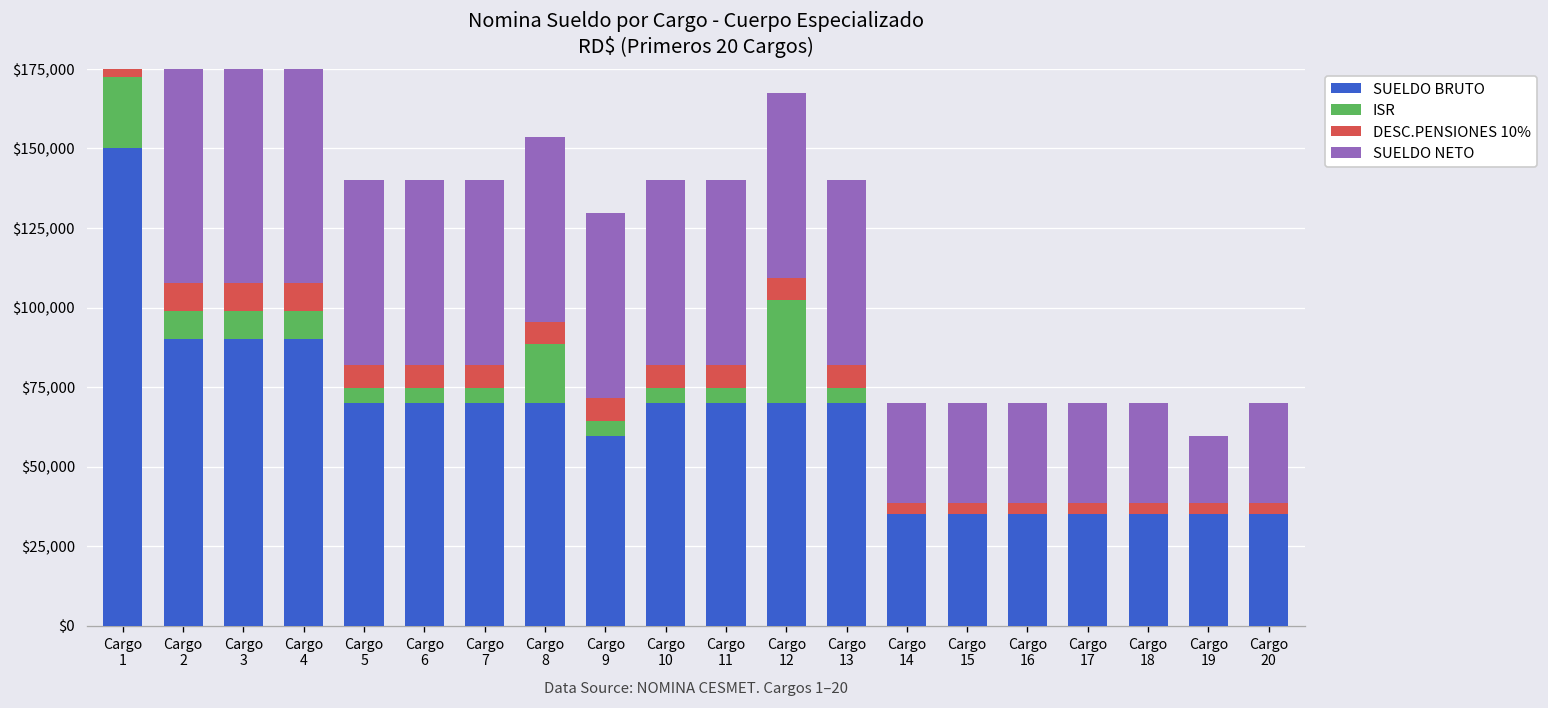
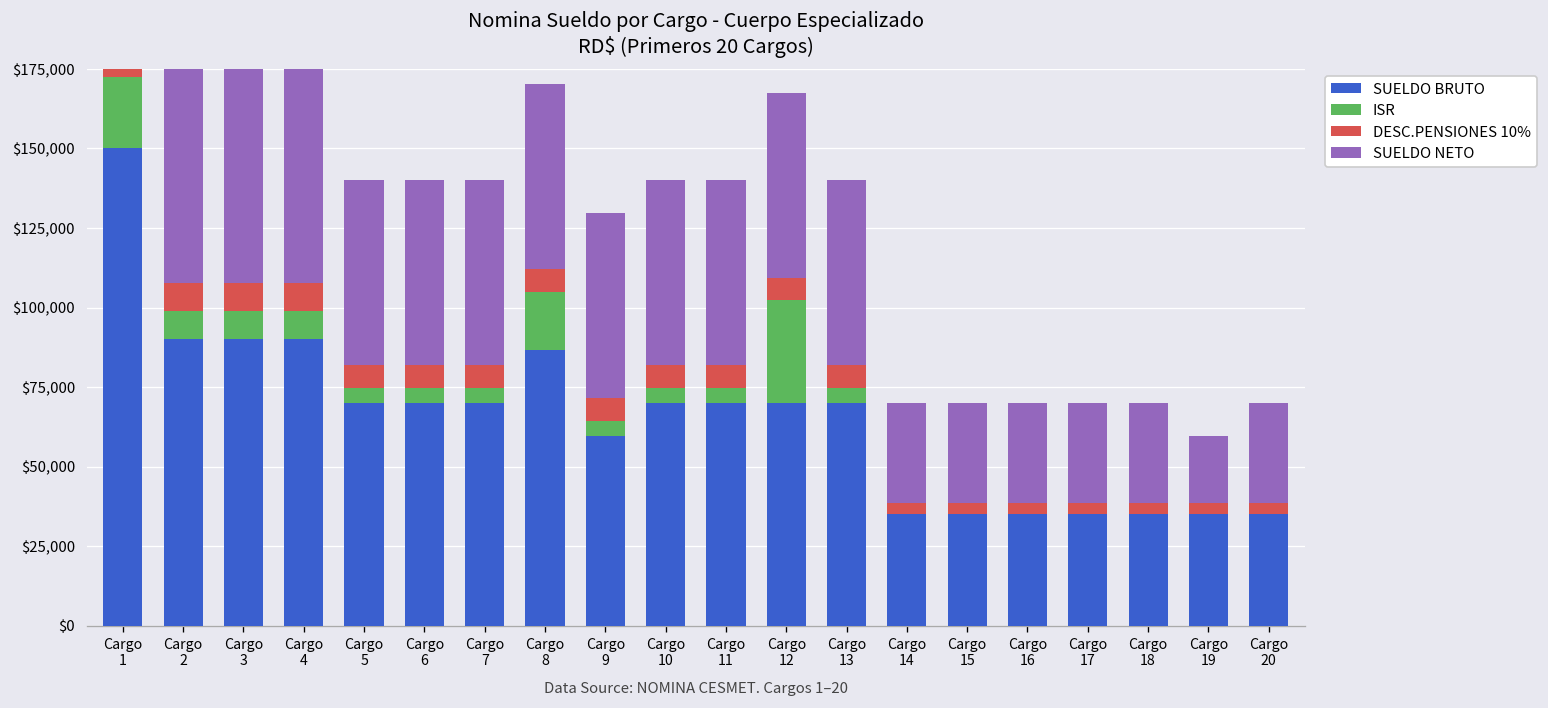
SUELDO BRUTO, Cargo 8: $70,000 -> $87,000
